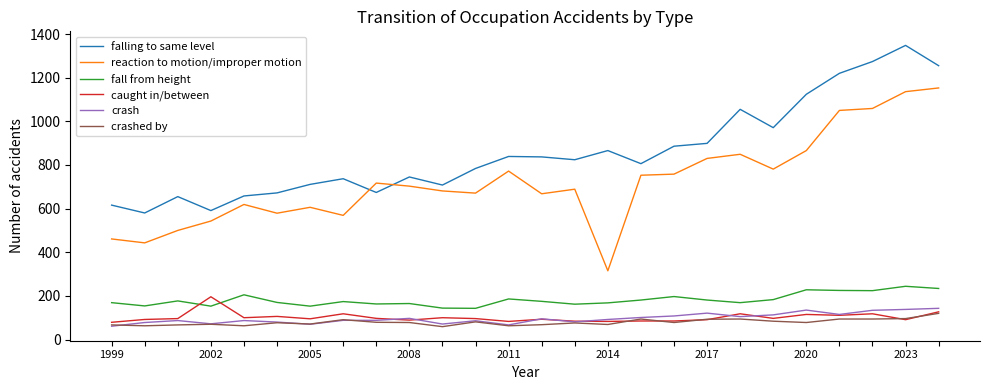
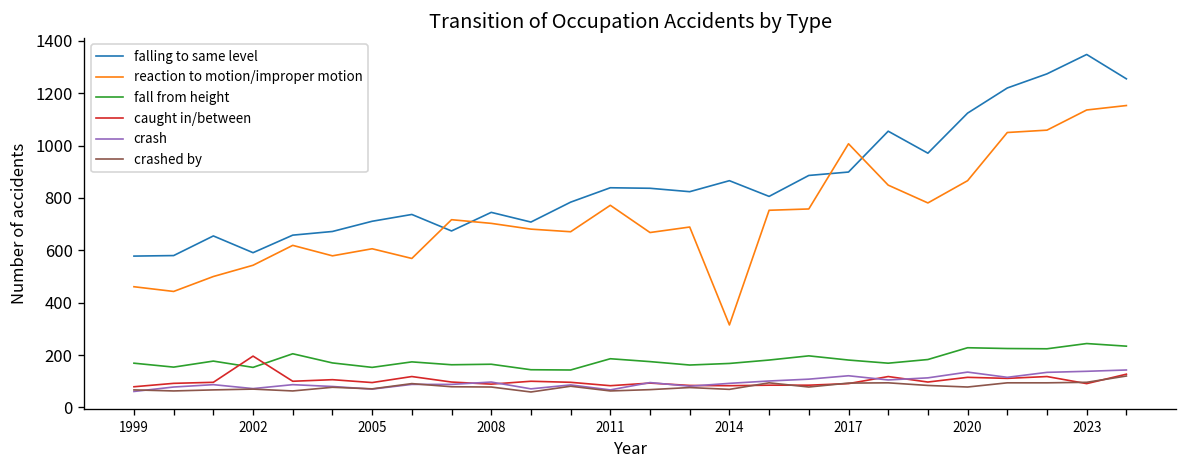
falling to same level, 1999: 620 -> 580
reaction to motion/improper motion, 2017: 830 -> 1010
